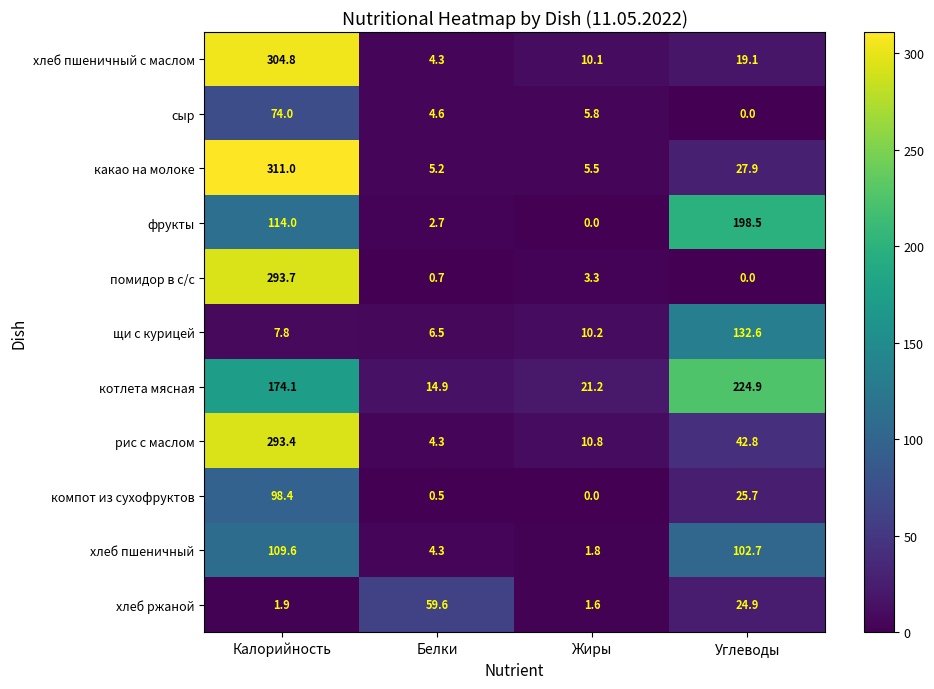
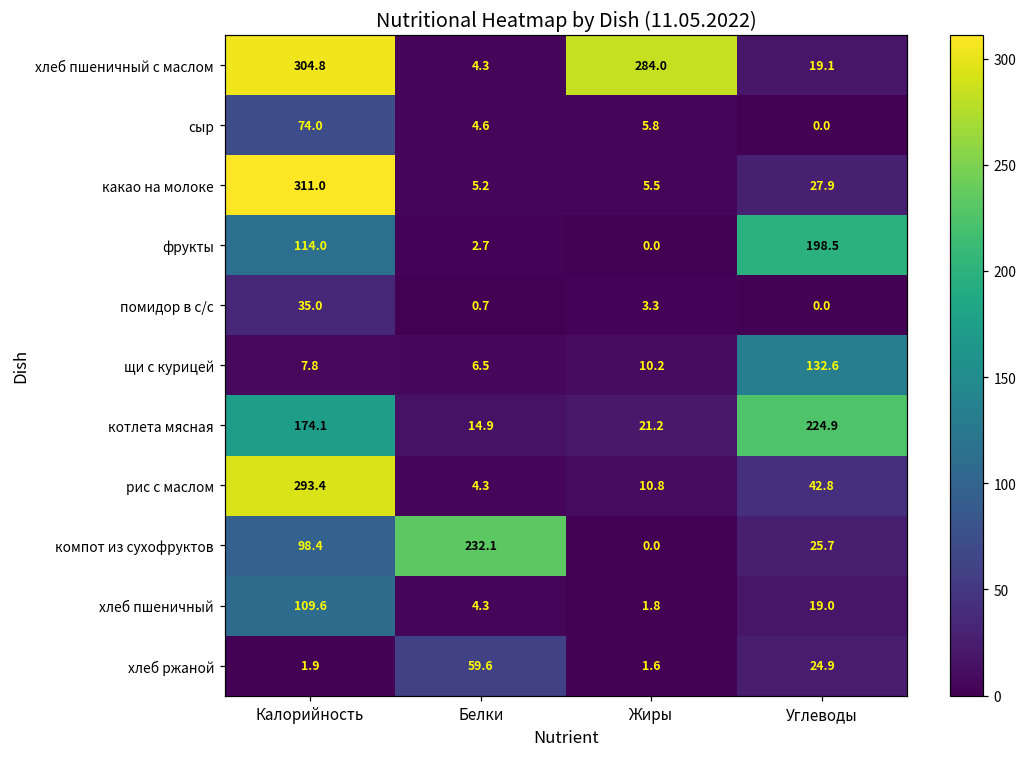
хлеб пшеничный с маслом, Жиры: 10.1 -> 284.0
помидор в с/с, Калорийность: 293.7 -> 35.0
компот из сухофруктов, Белки: 0.5 -> 232.1
хлеб пшеничный, Углеводы: 102.7 -> 19.0
